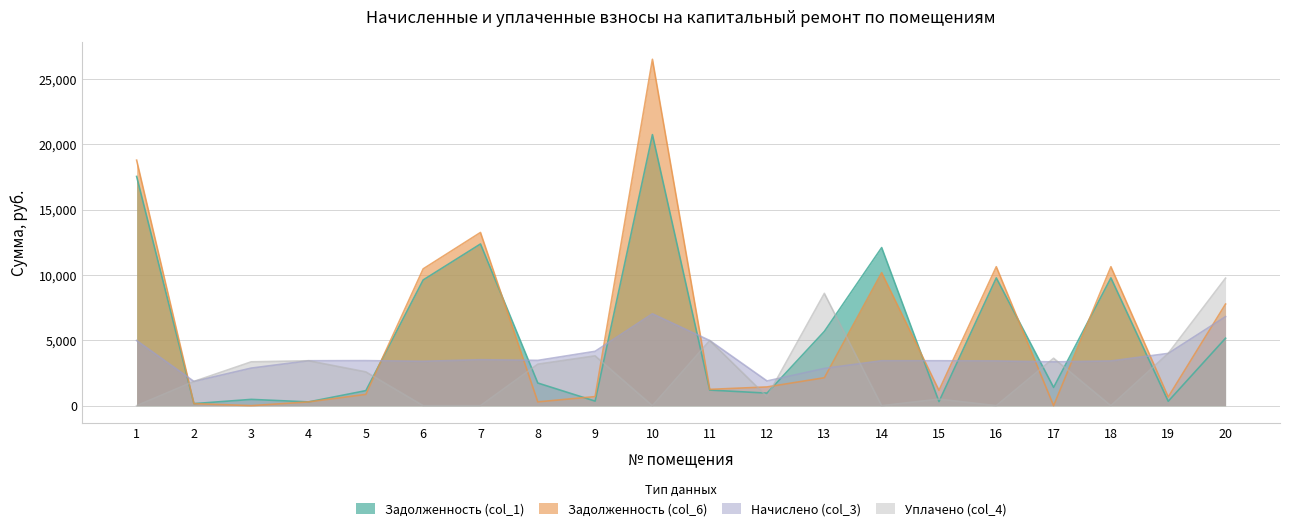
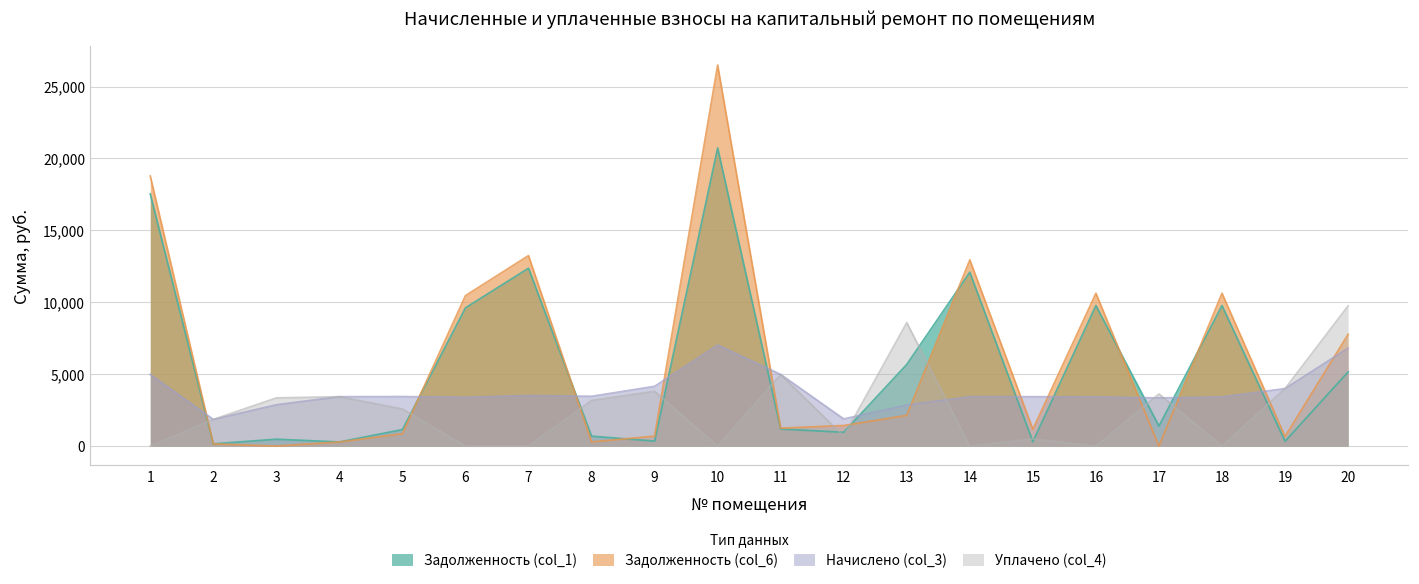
Задолженность (col_1), 8: 1,700 -> 700
Задолженность (col_6), 14: 10,200 -> 12,900
